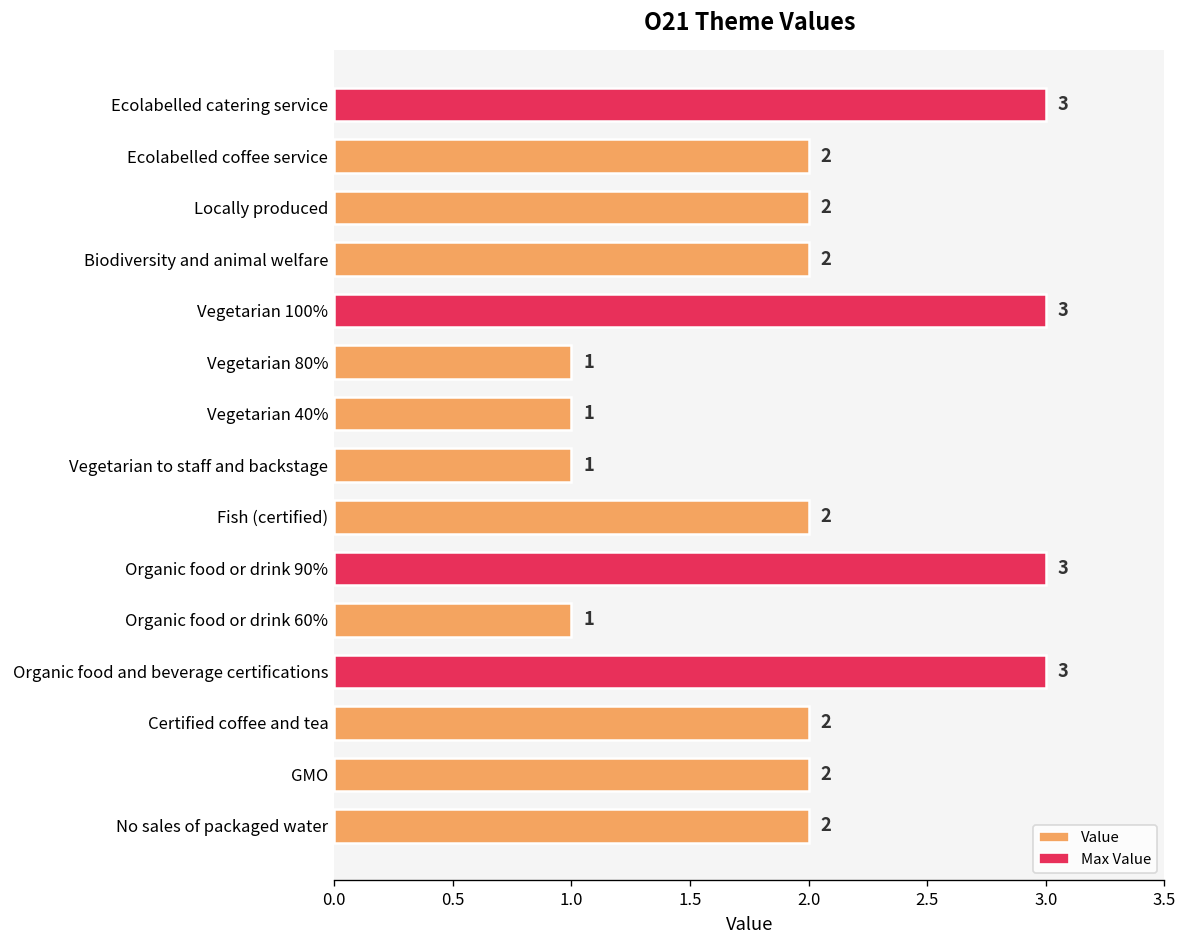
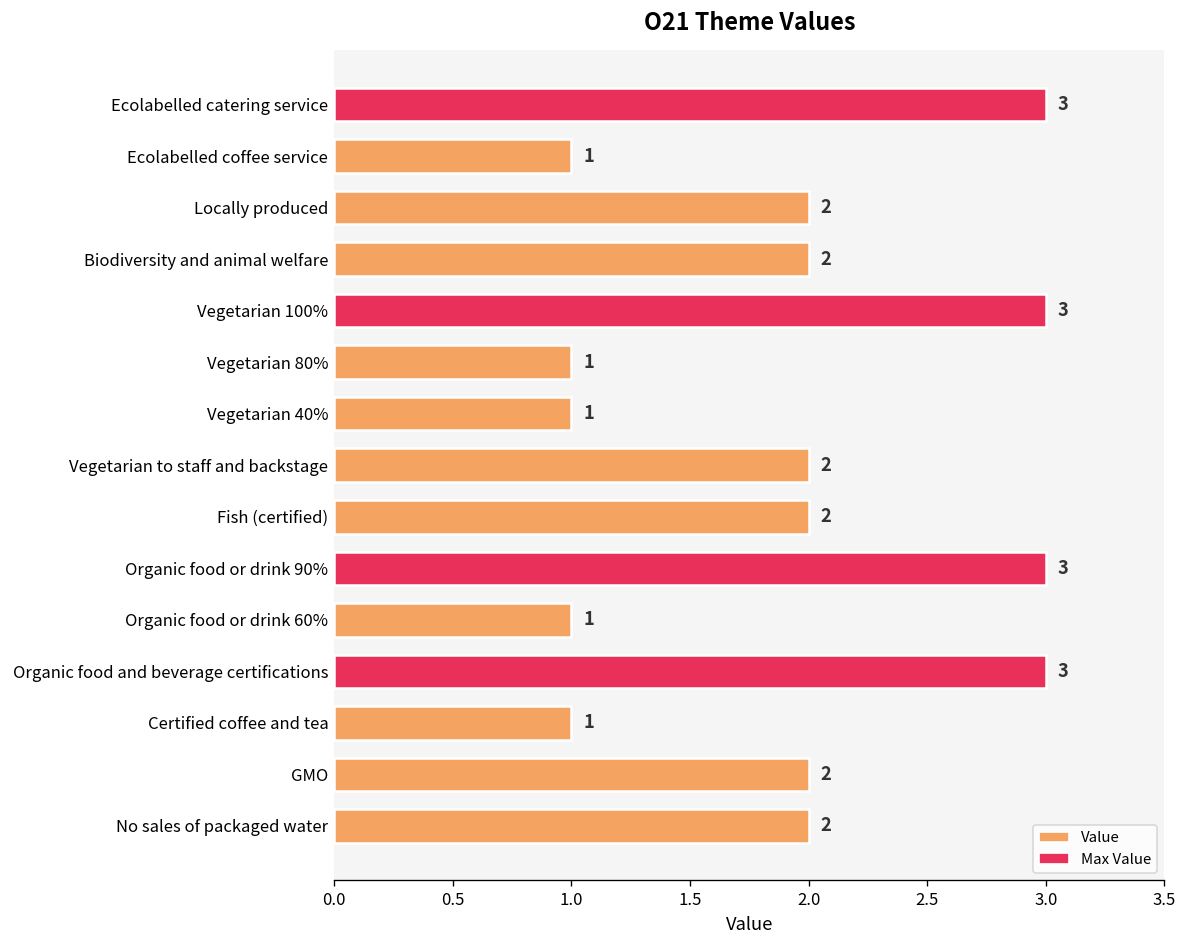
Ecolabelled coffee service: 2 -> 1
Vegetarian to staff and backstage: 1 -> 2
Certified coffee and tea: 2 -> 1
